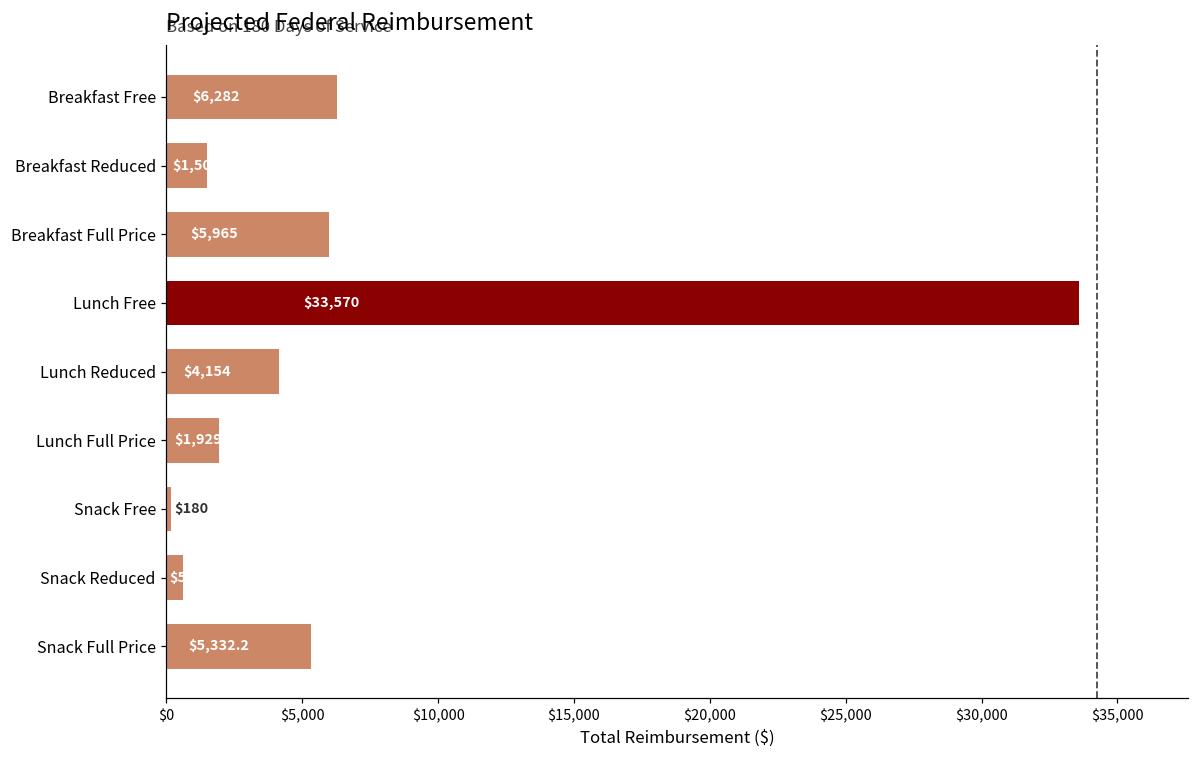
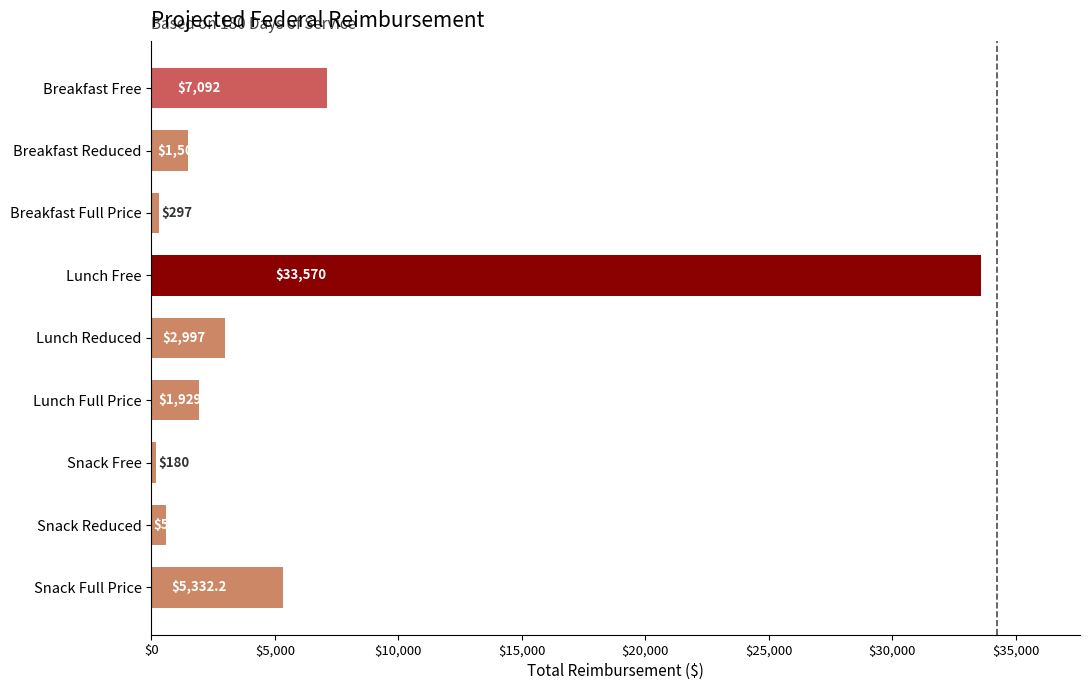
Breakfast Free: $6,282 -> $7,092
Breakfast Full Price: $5,965 -> $297
Lunch Reduced: $4,154 -> $2,997
